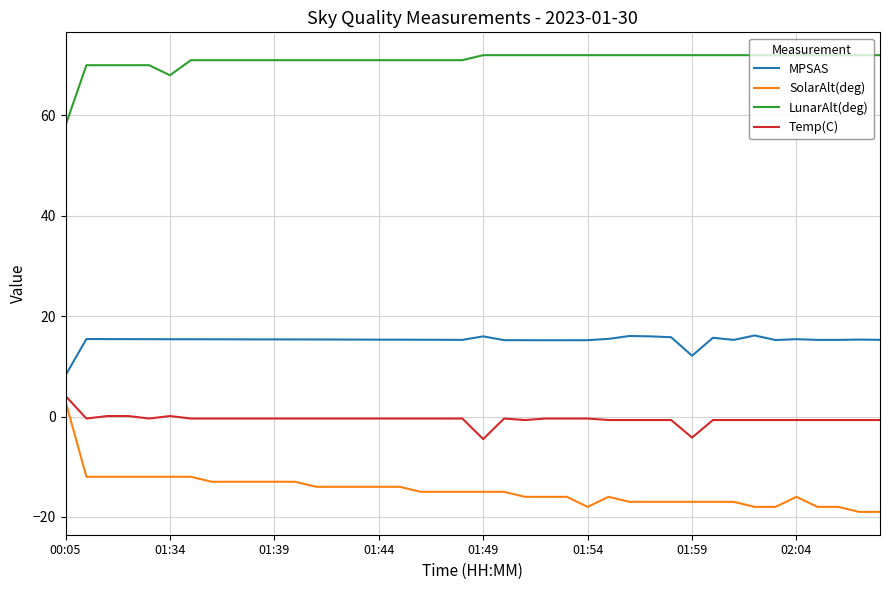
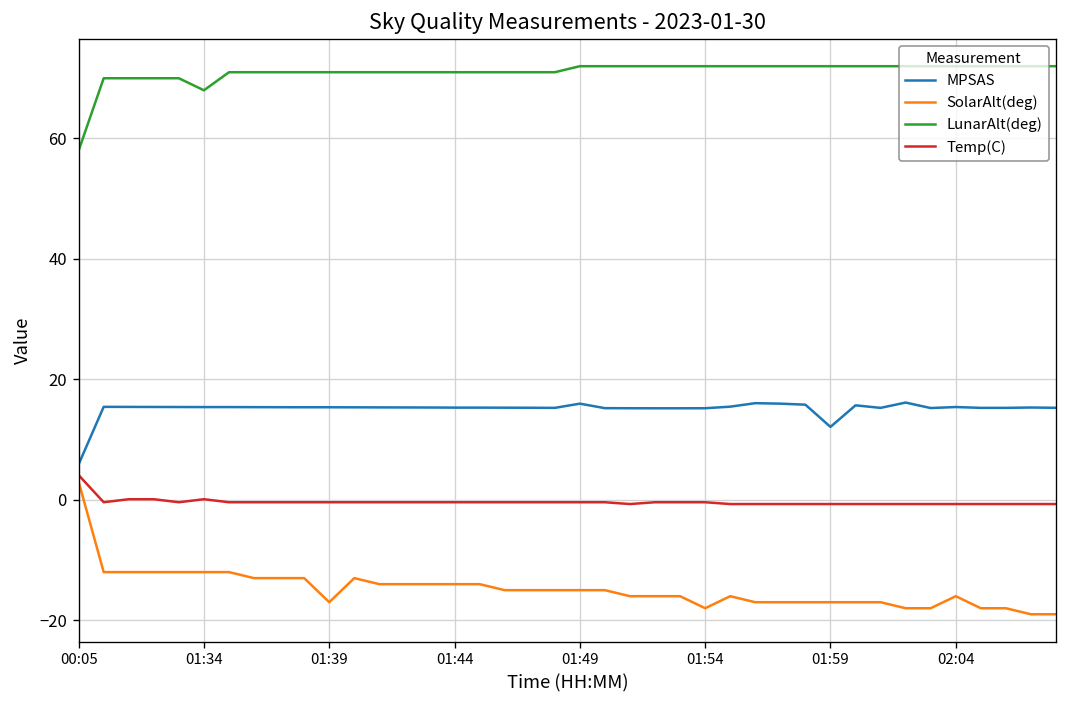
MPSAS, 00:05: 8 -> 6
SolarAlt(deg), 01:39: -13 -> -17
Temp(C), 01:49: -5 -> 0
Temp(C), 01:59: -4 -> -1
